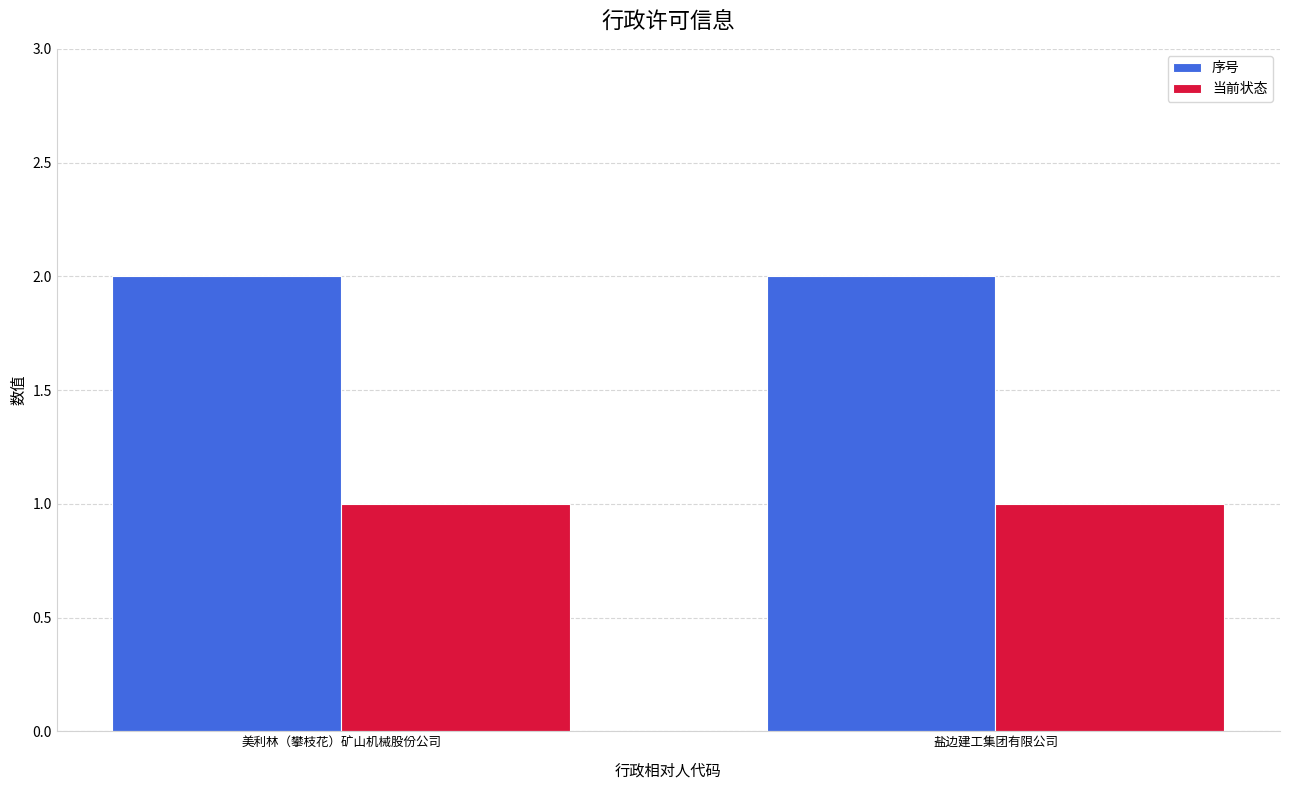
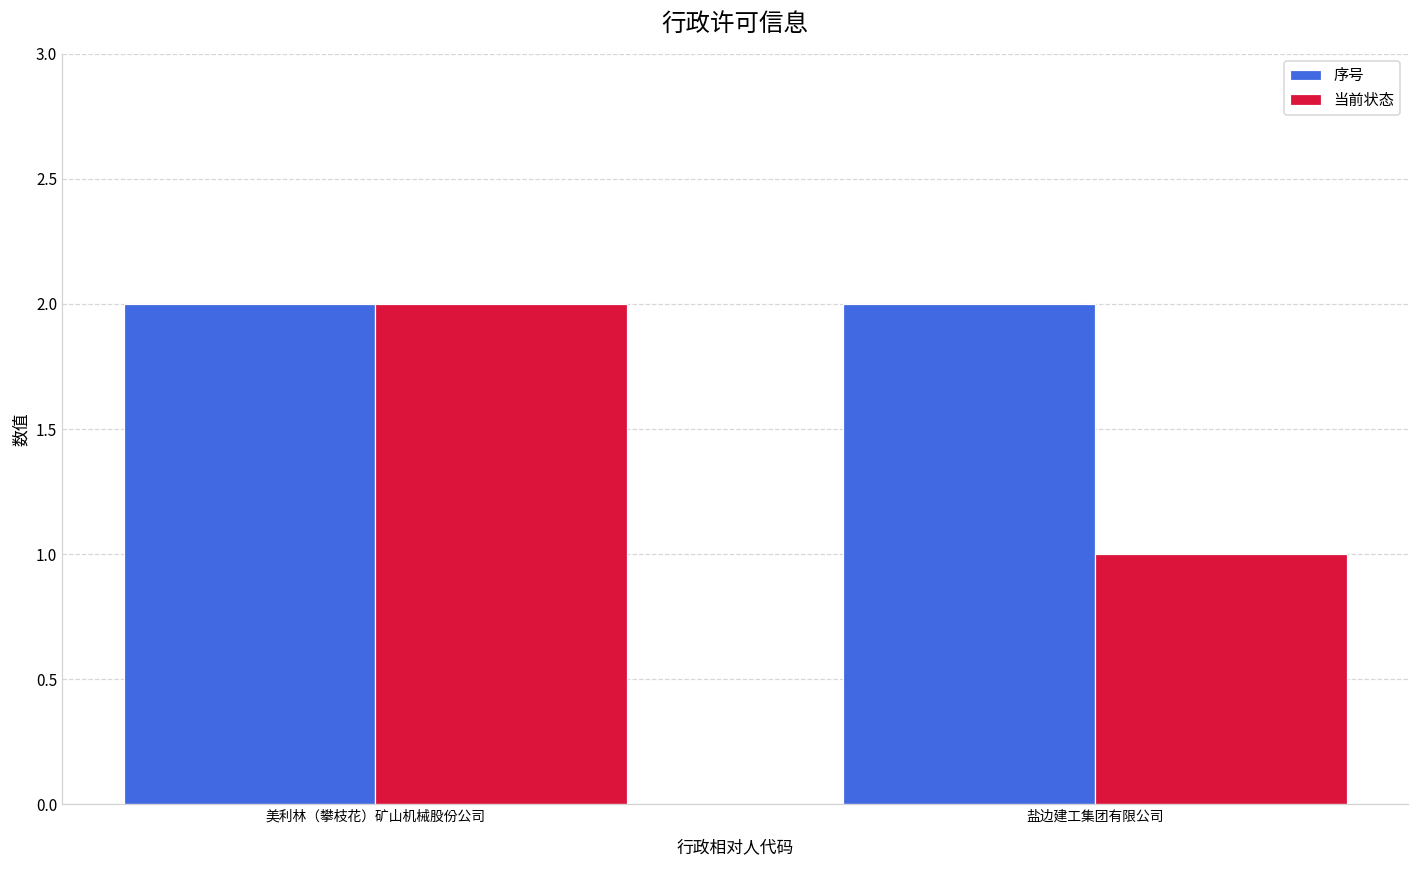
当前状态, 美利林（攀枝花）矿山机械股份公司: 1 -> 2
